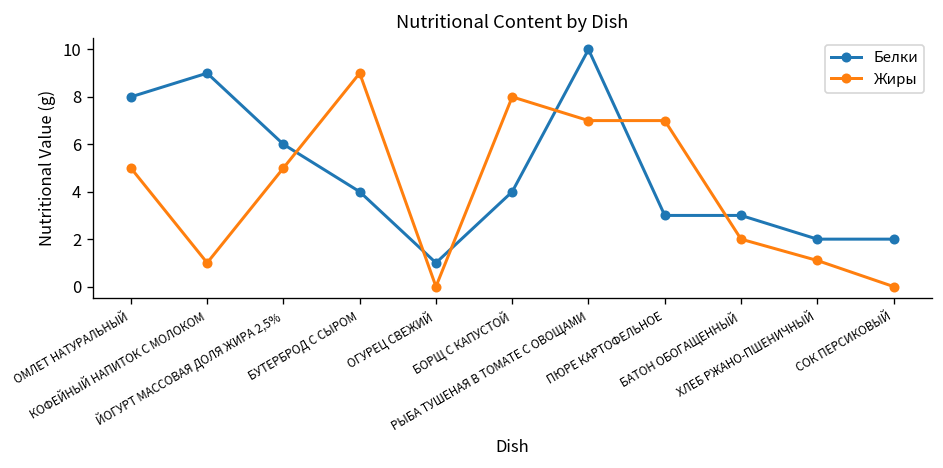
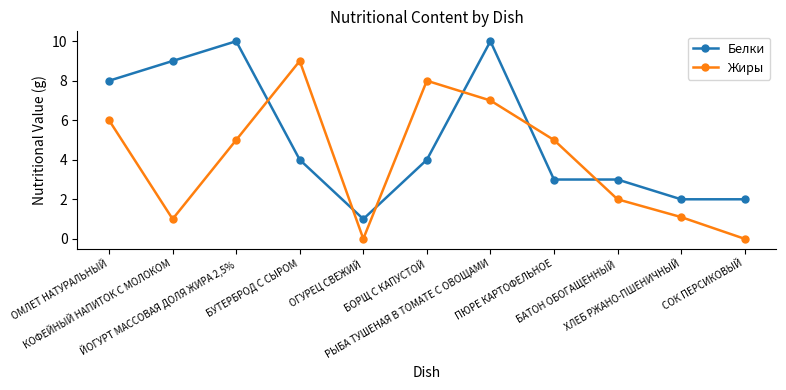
Жиры, ОМЛЕТ НАТУРАЛЬНЫЙ: 5 -> 6
Белки, ЙОГУРТ МАССОВАЯ ДОЛЯ ЖИРА 2,5%: 6 -> 10
Жиры, ПЮРЕ КАРТОФЕЛЬНОЕ: 7 -> 5
